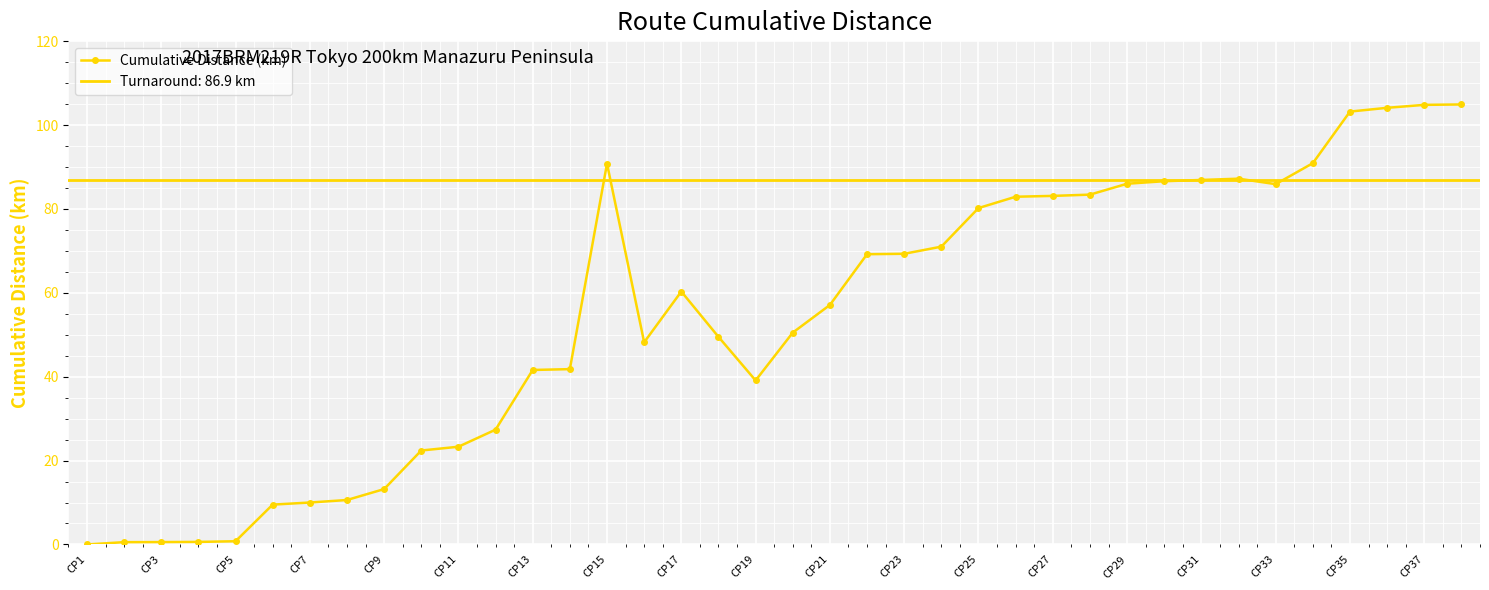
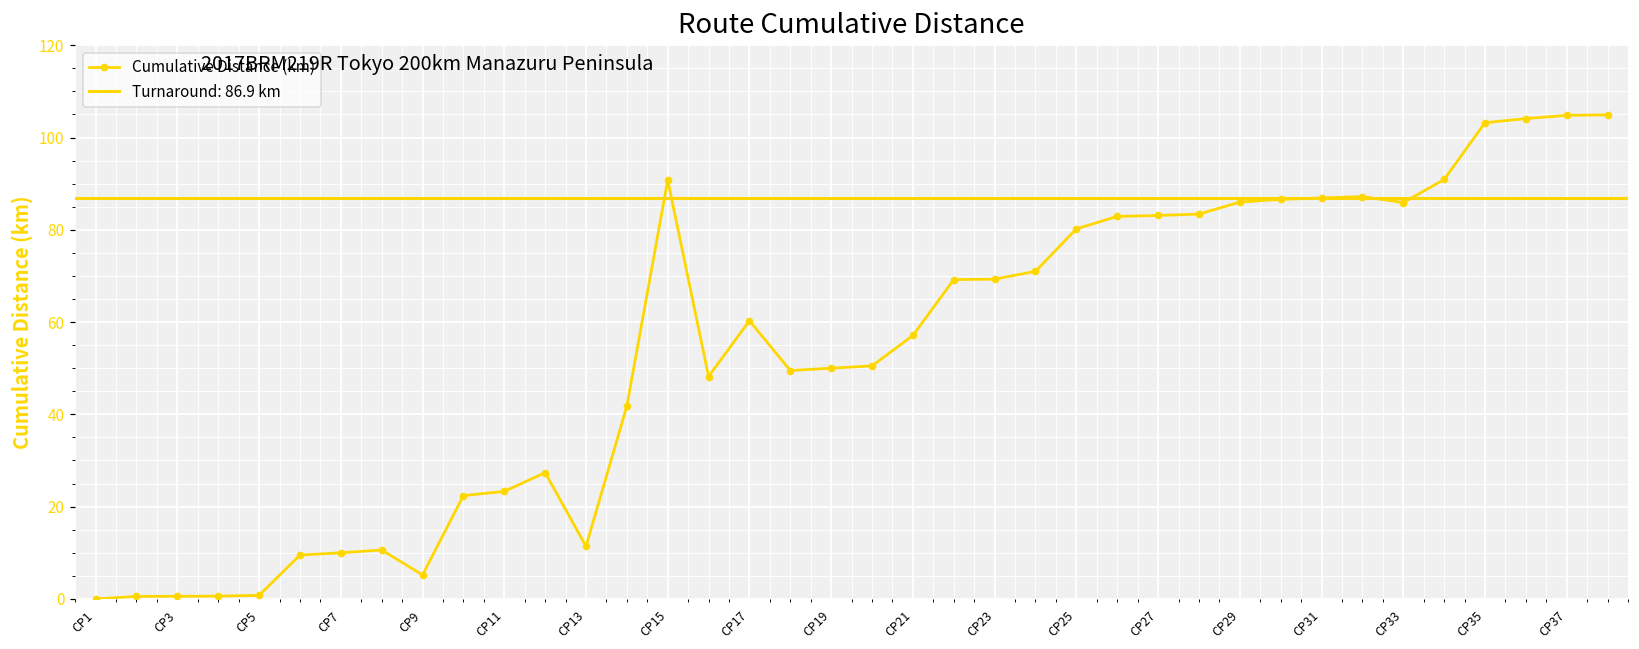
CP9: 13 -> 5
CP13: 42 -> 11
CP19: 39 -> 50
